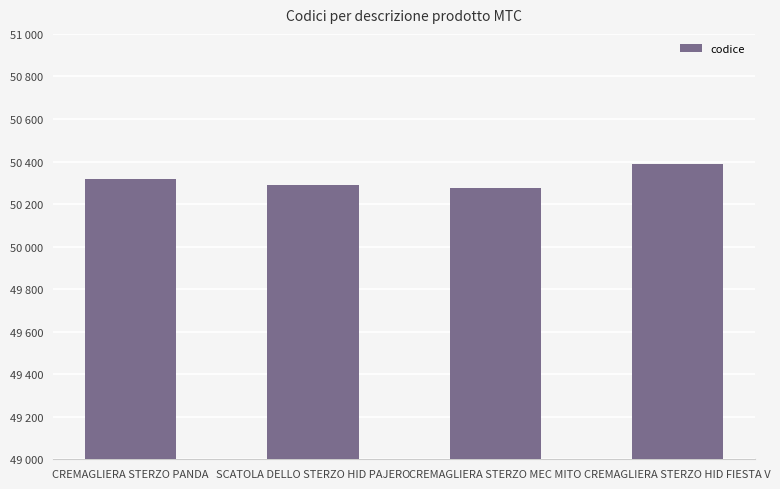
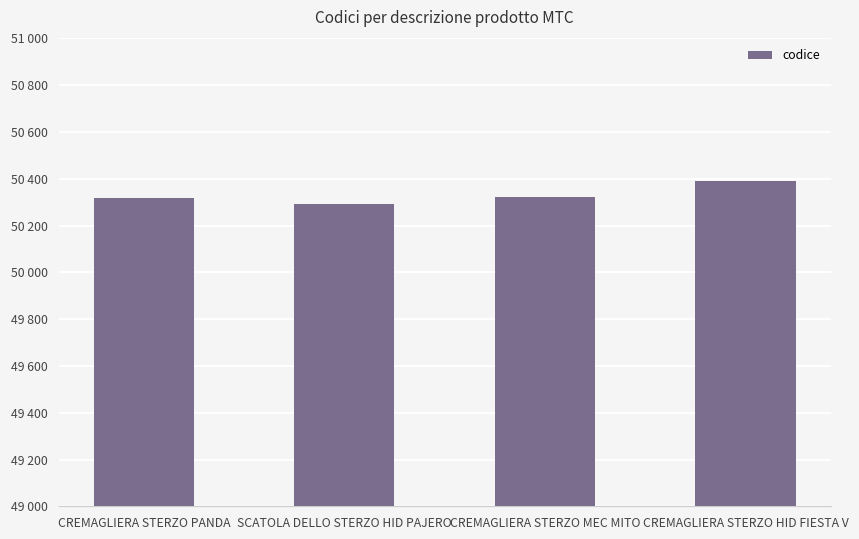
CREMAGLIERA STERZO MEC MITO: 50280 -> 50320
